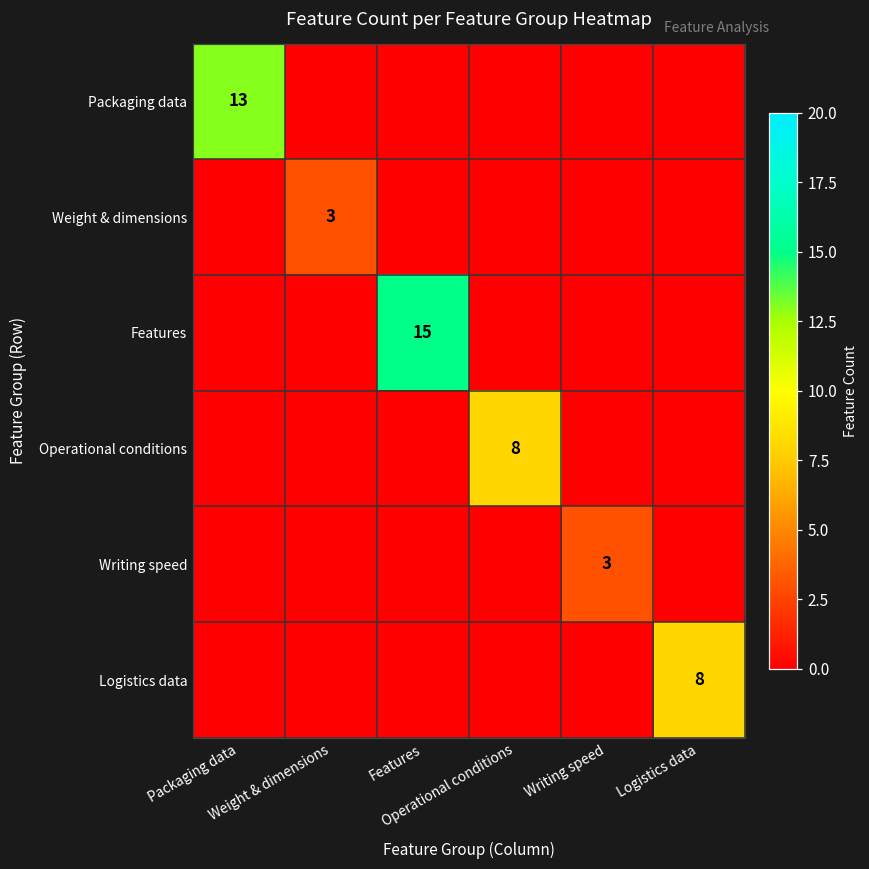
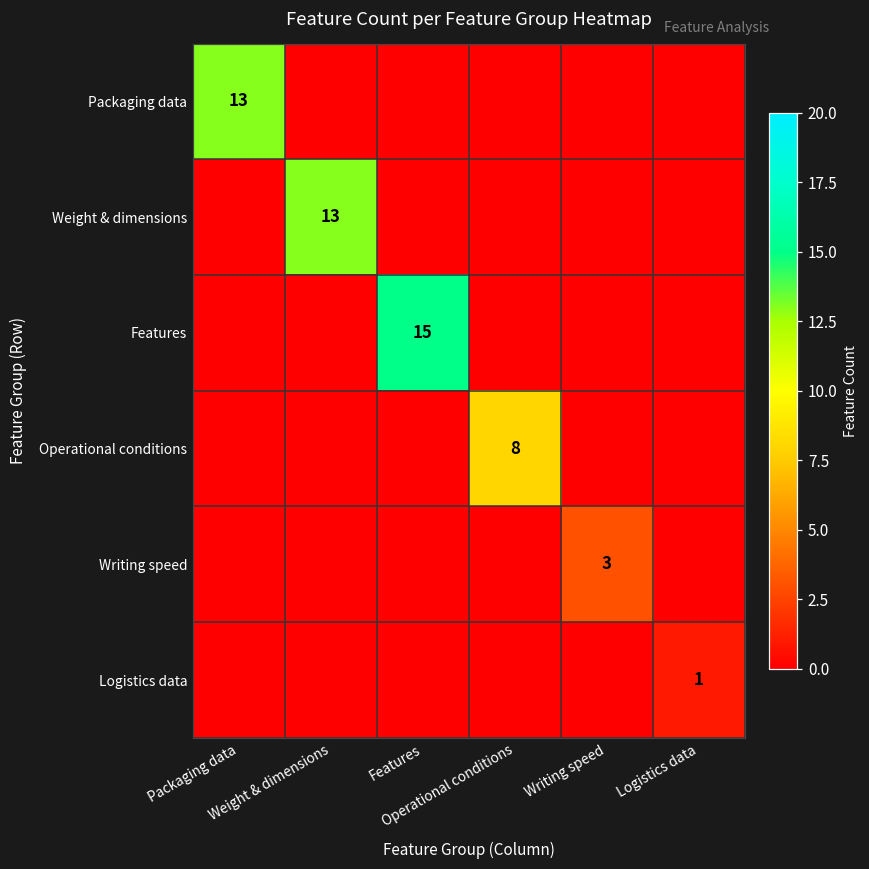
Weight & dimensions, Weight & dimensions: 3 -> 13
Logistics data, Logistics data: 8 -> 1
